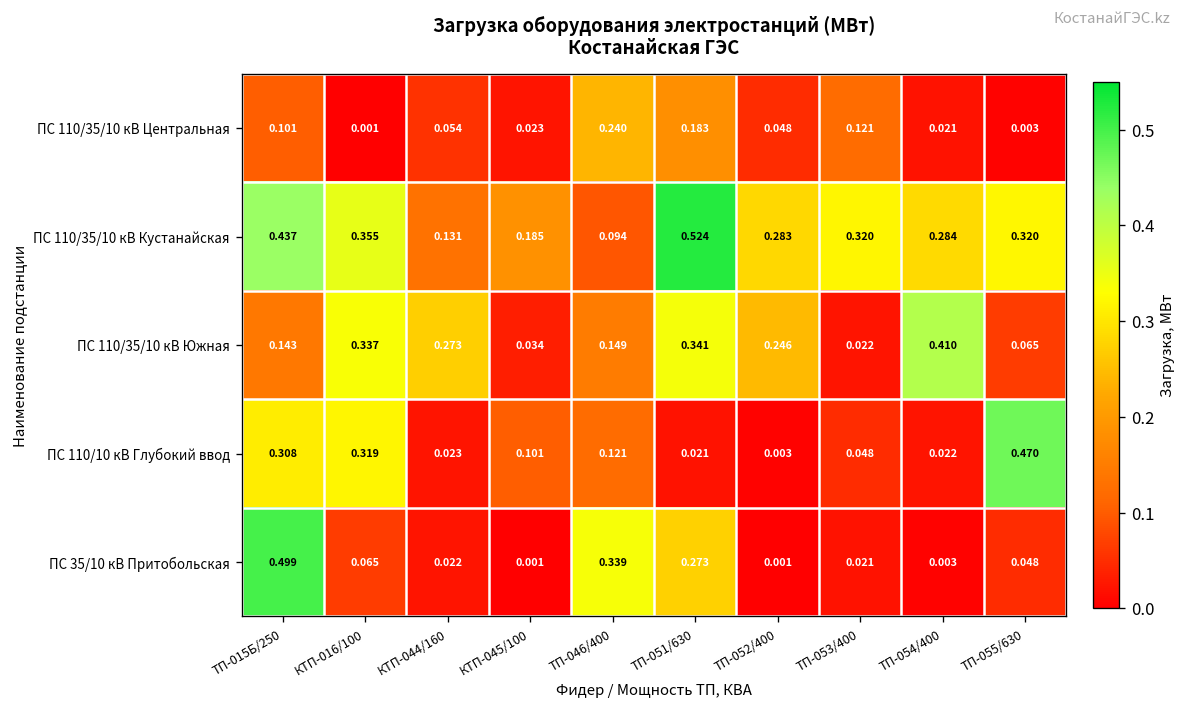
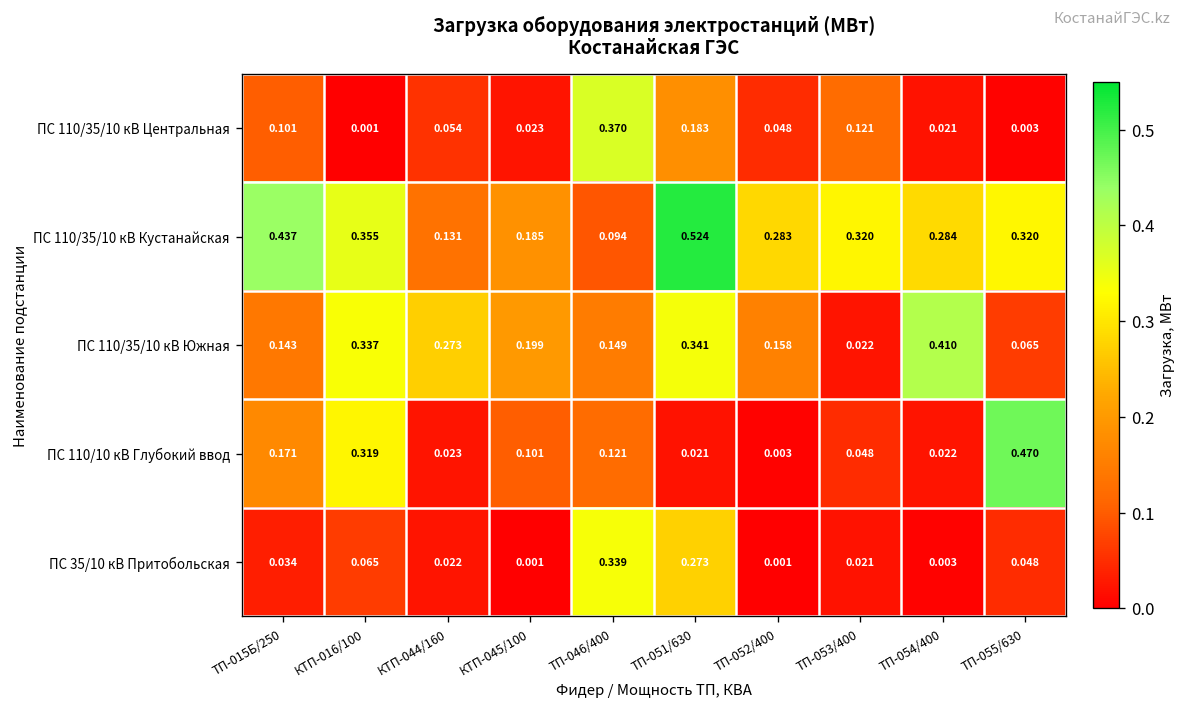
ПС 110/35/10 кВ Центральная, ТП-046/400: 0.240 -> 0.370
ПС 110/35/10 кВ Южная, КТП-045/100: 0.034 -> 0.199
ПС 110/35/10 кВ Южная, ТП-052/400: 0.246 -> 0.158
ПС 110/10 кВ Глубокий ввод, ТП-015Б/250: 0.308 -> 0.171
ПС 35/10 кВ Притобольская, ТП-015Б/250: 0.499 -> 0.034
